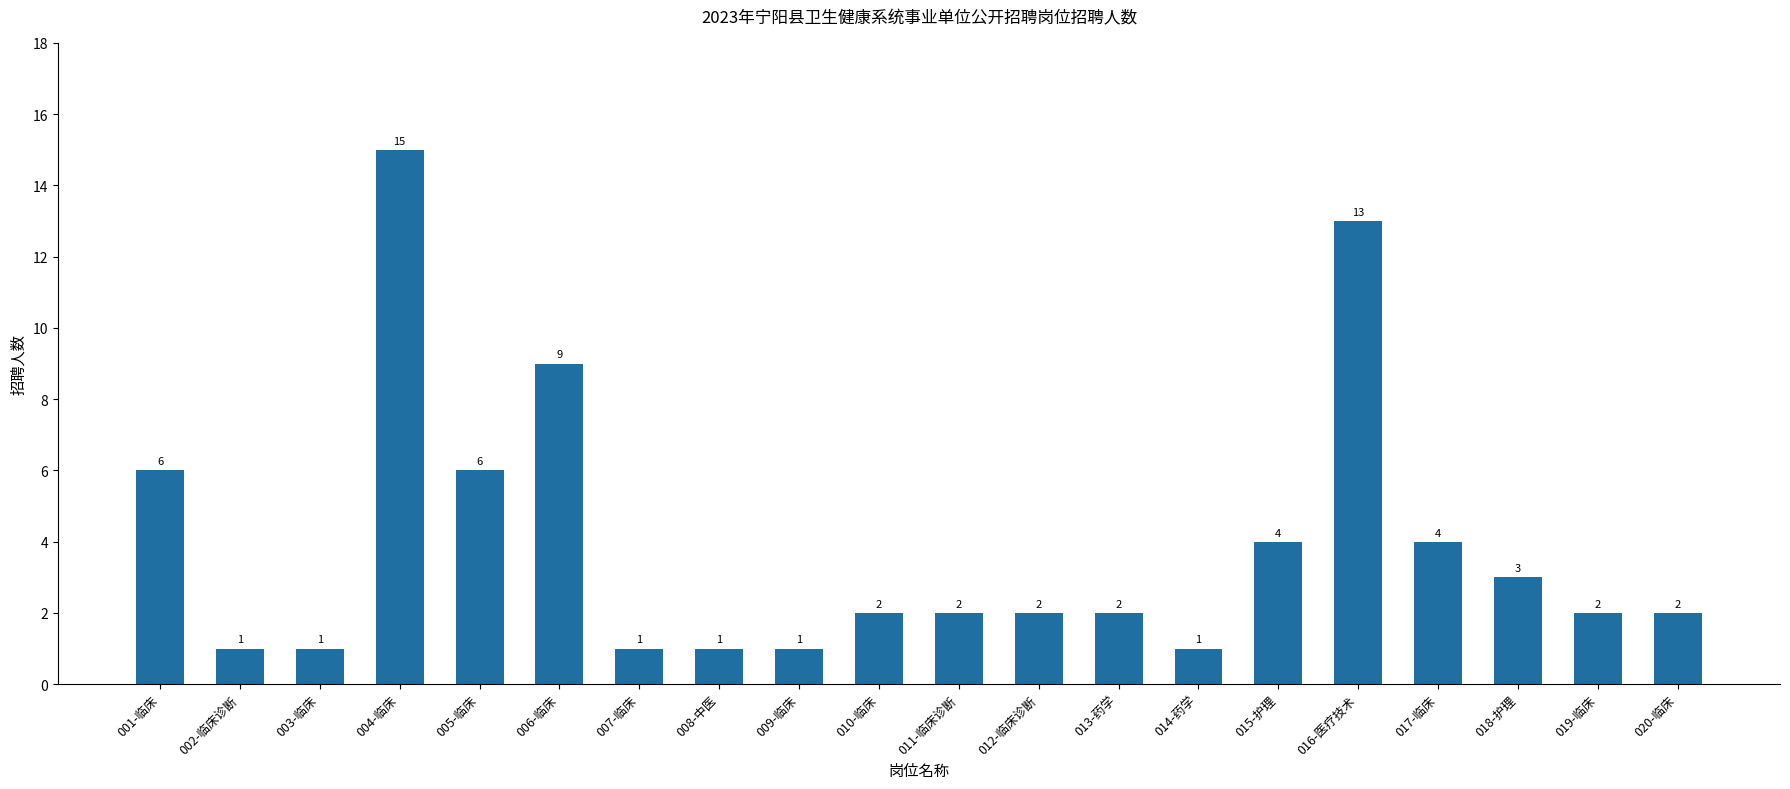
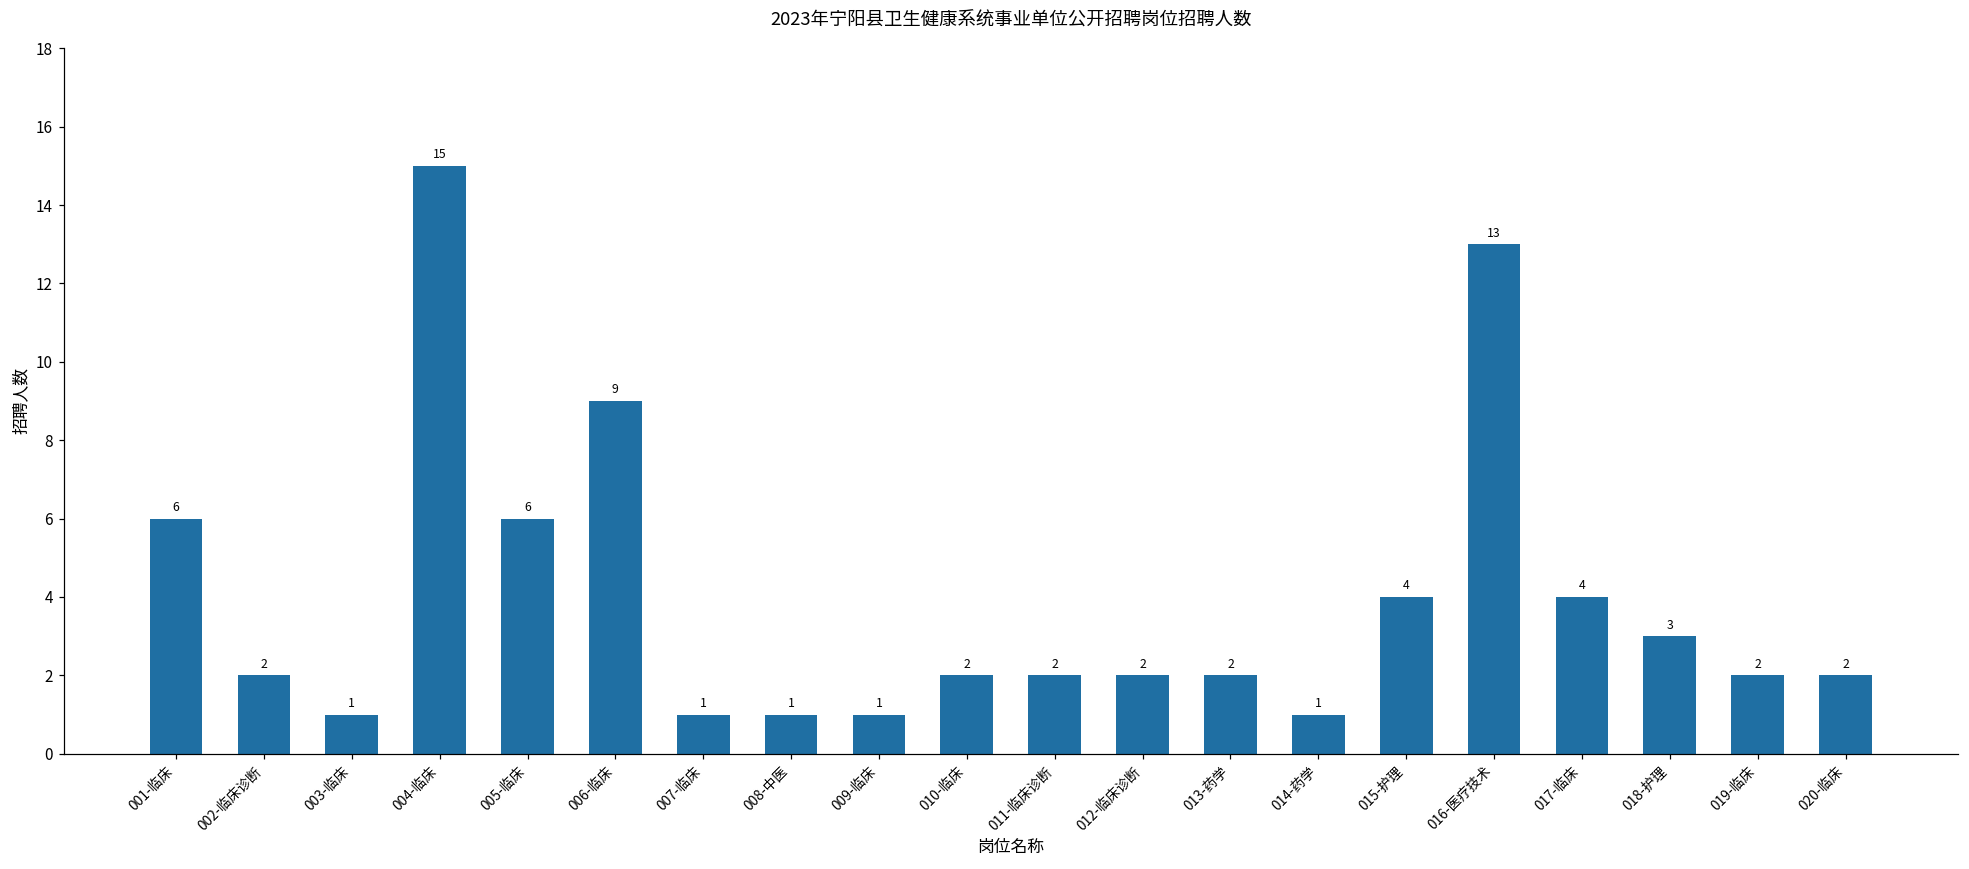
002-临床诊断: 1 -> 2
